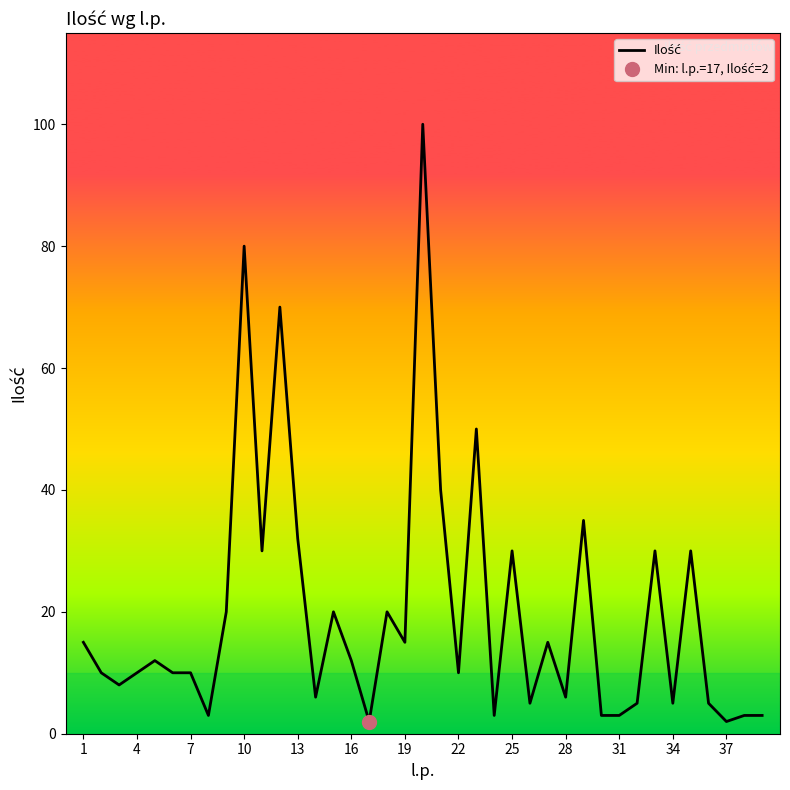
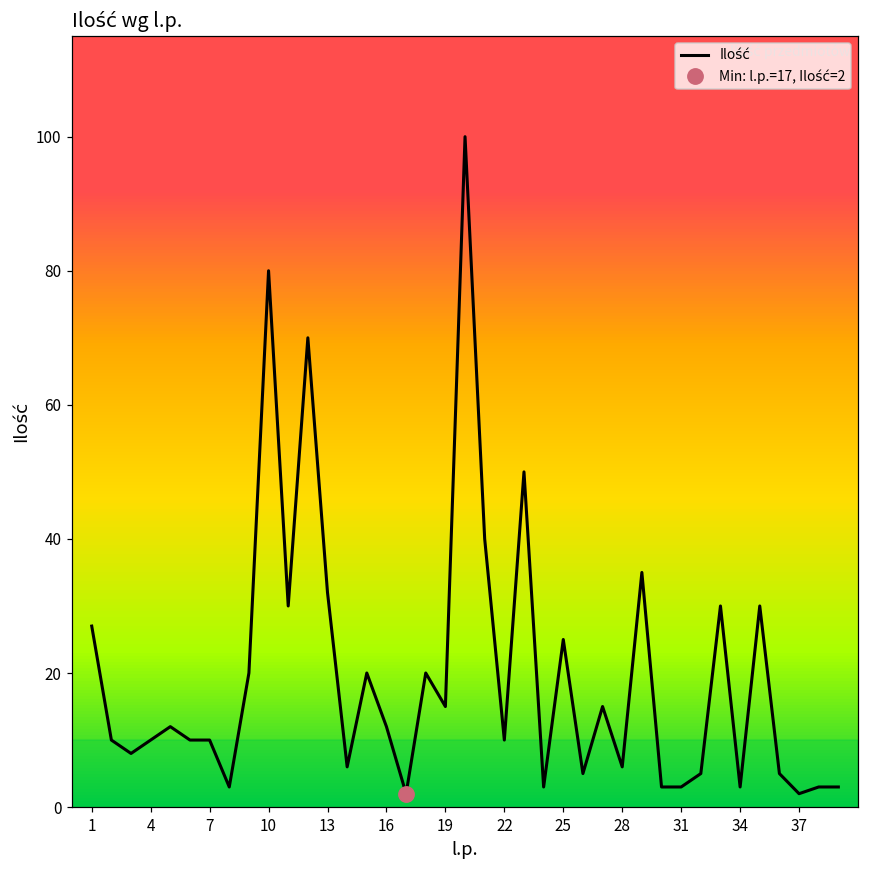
Ilość, 1: 15 -> 27
Ilość, 25: 30 -> 25
Ilość, 34: 5 -> 3
